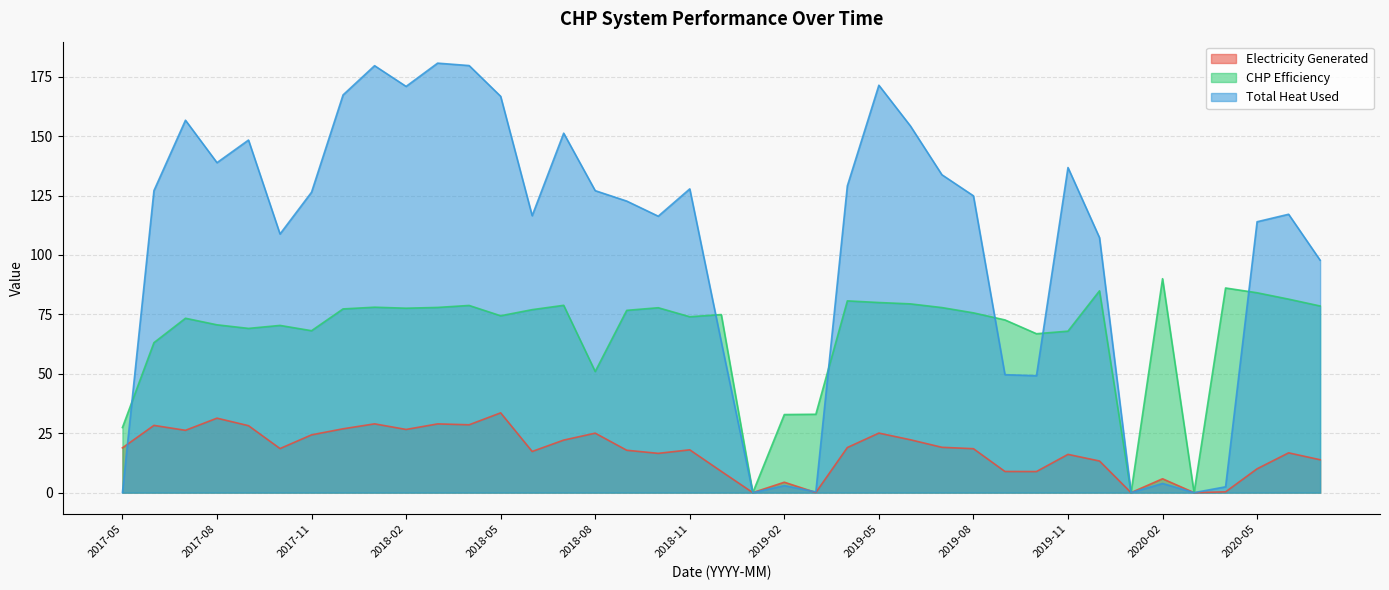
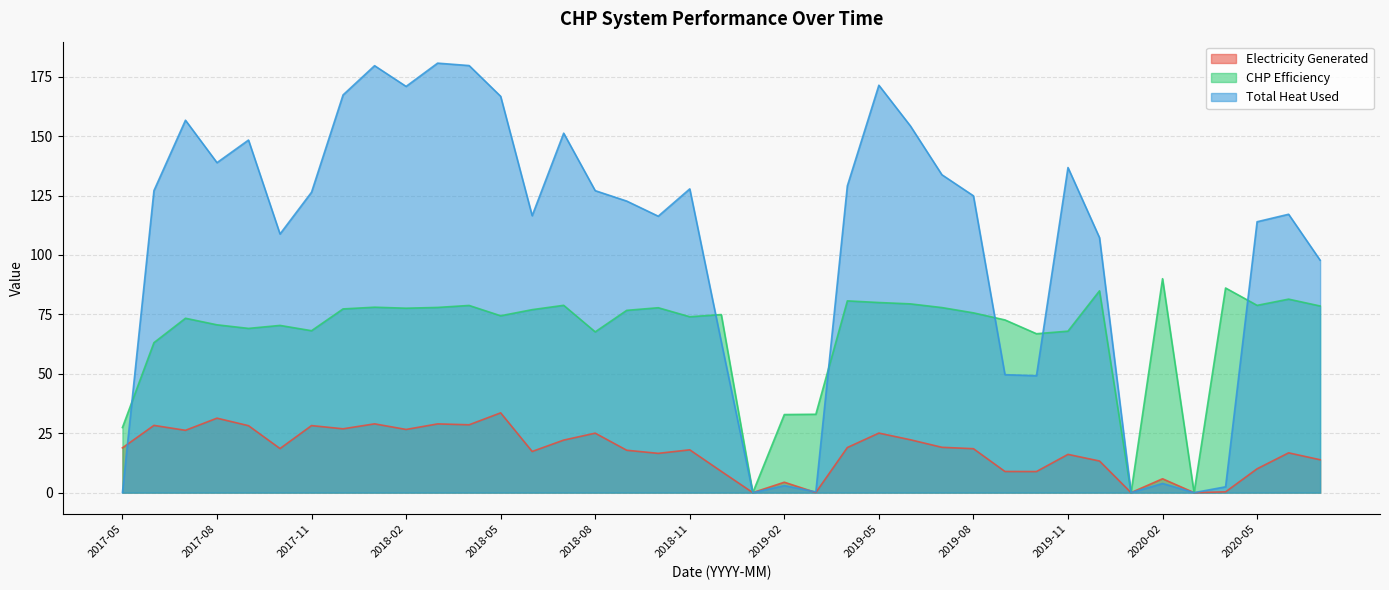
Electricity Generated, 2017-11: 24 -> 28
CHP Efficiency, 2018-08: 51 -> 68
CHP Efficiency, 2020-05: 84 -> 79
